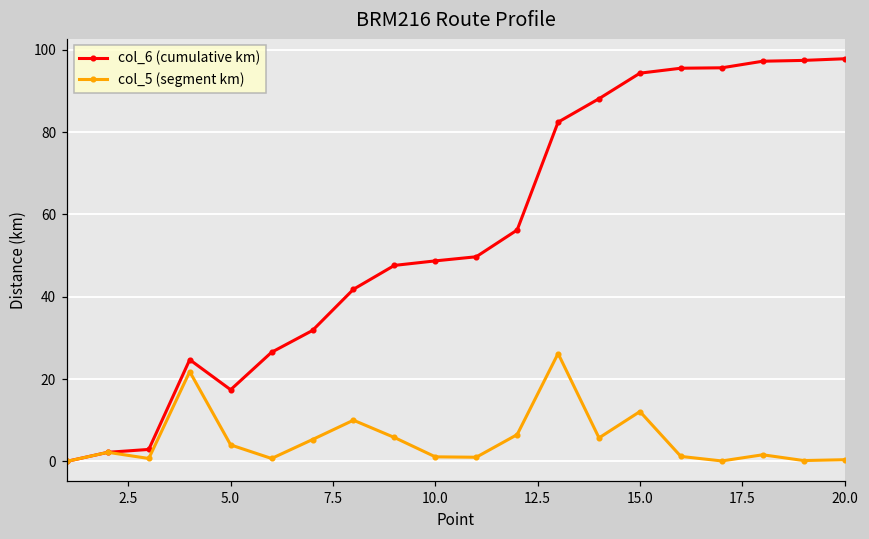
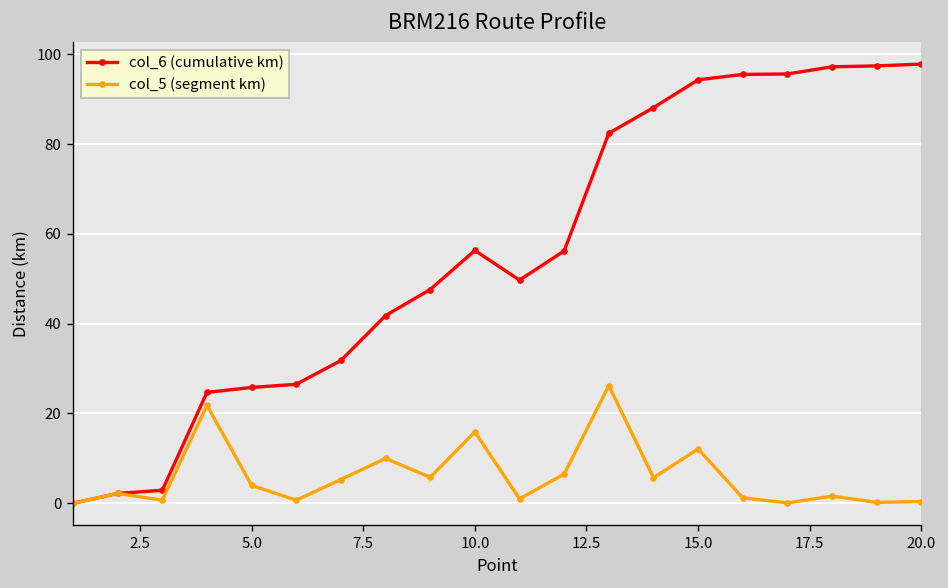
col_6 (cumulative km), 5.0: 17 -> 26
col_6 (cumulative km), 10.0: 49 -> 56
col_5 (segment km), 10.0: 1 -> 16
